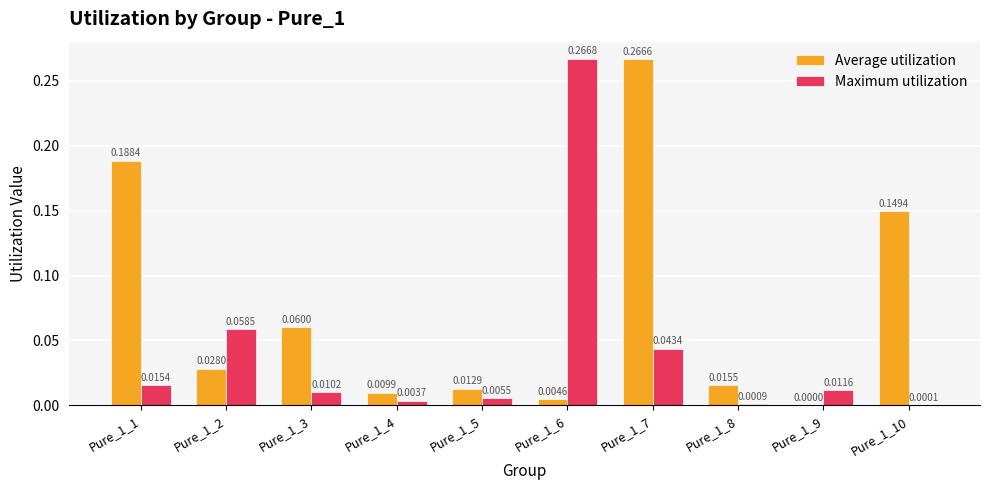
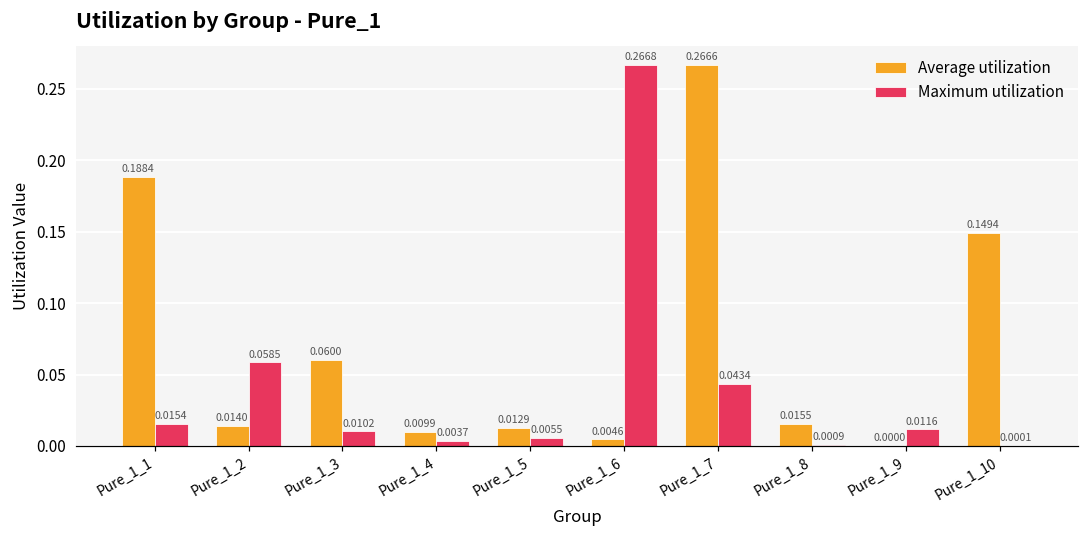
Average utilization, Pure_1_2: 0.0280 -> 0.0140
